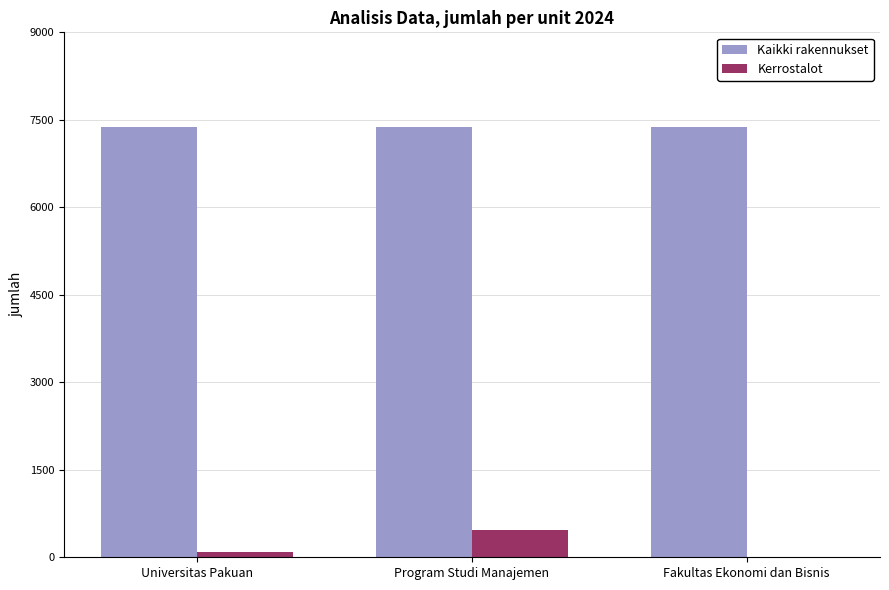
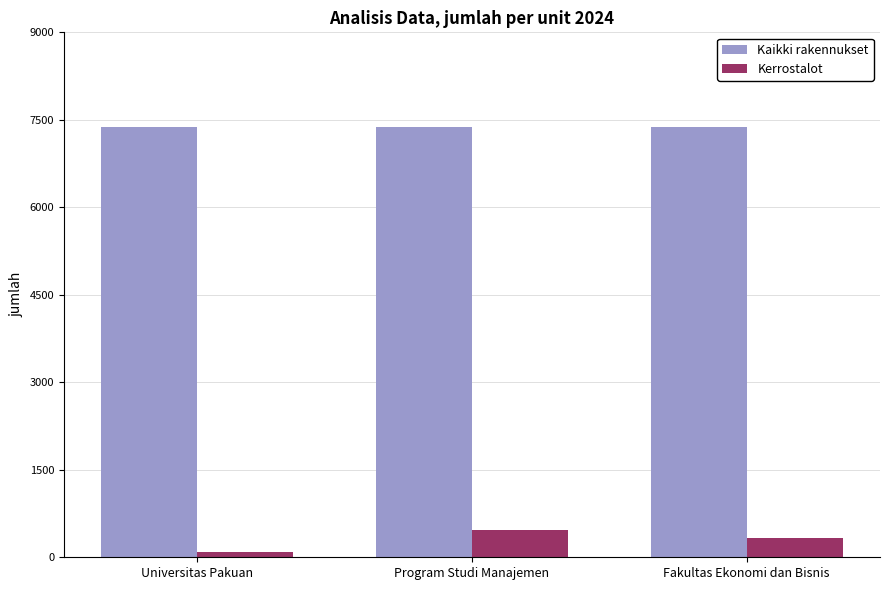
Kerrostalot, Fakultas Ekonomi dan Bisnis: 0 -> 300
